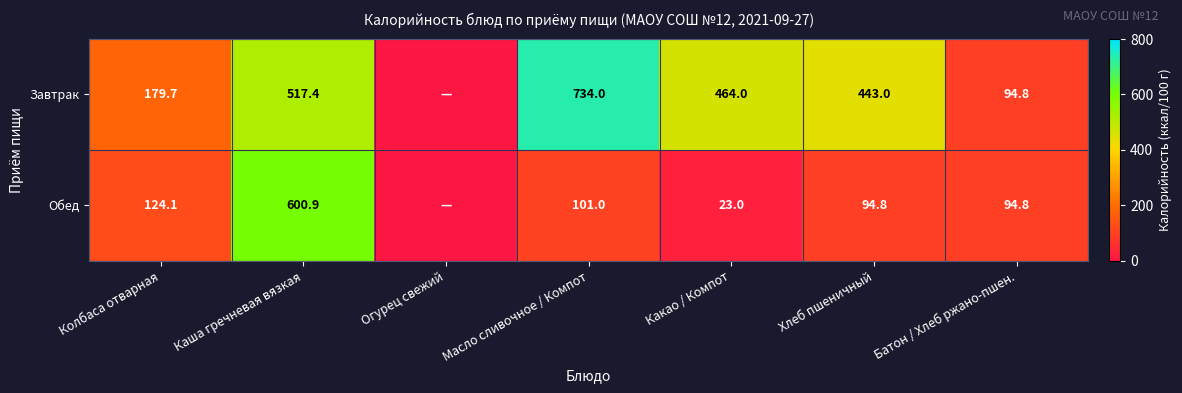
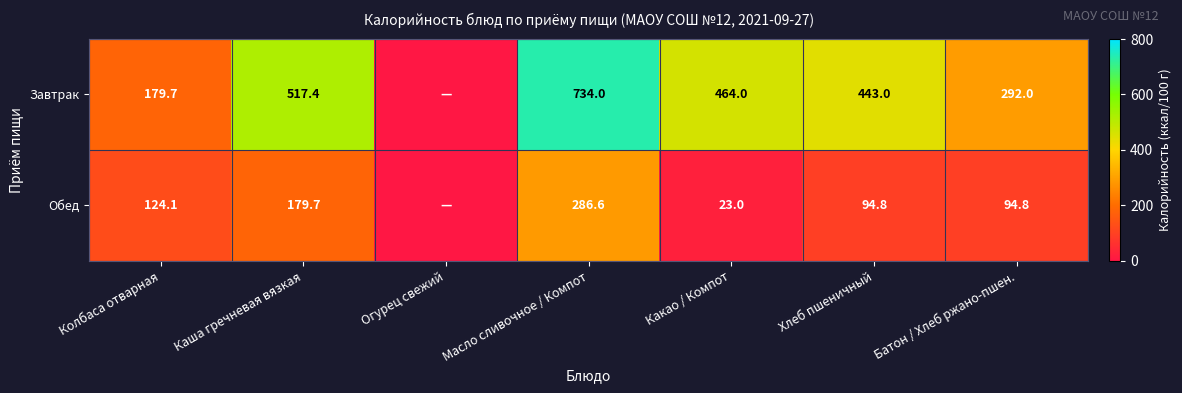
Завтрак, Батон / Хлеб ржано-пшен.: 94.8 -> 292.0
Обед, Каша гречневая вязкая: 600.9 -> 179.7
Обед, Масло сливочное / Компот: 101.0 -> 286.6
